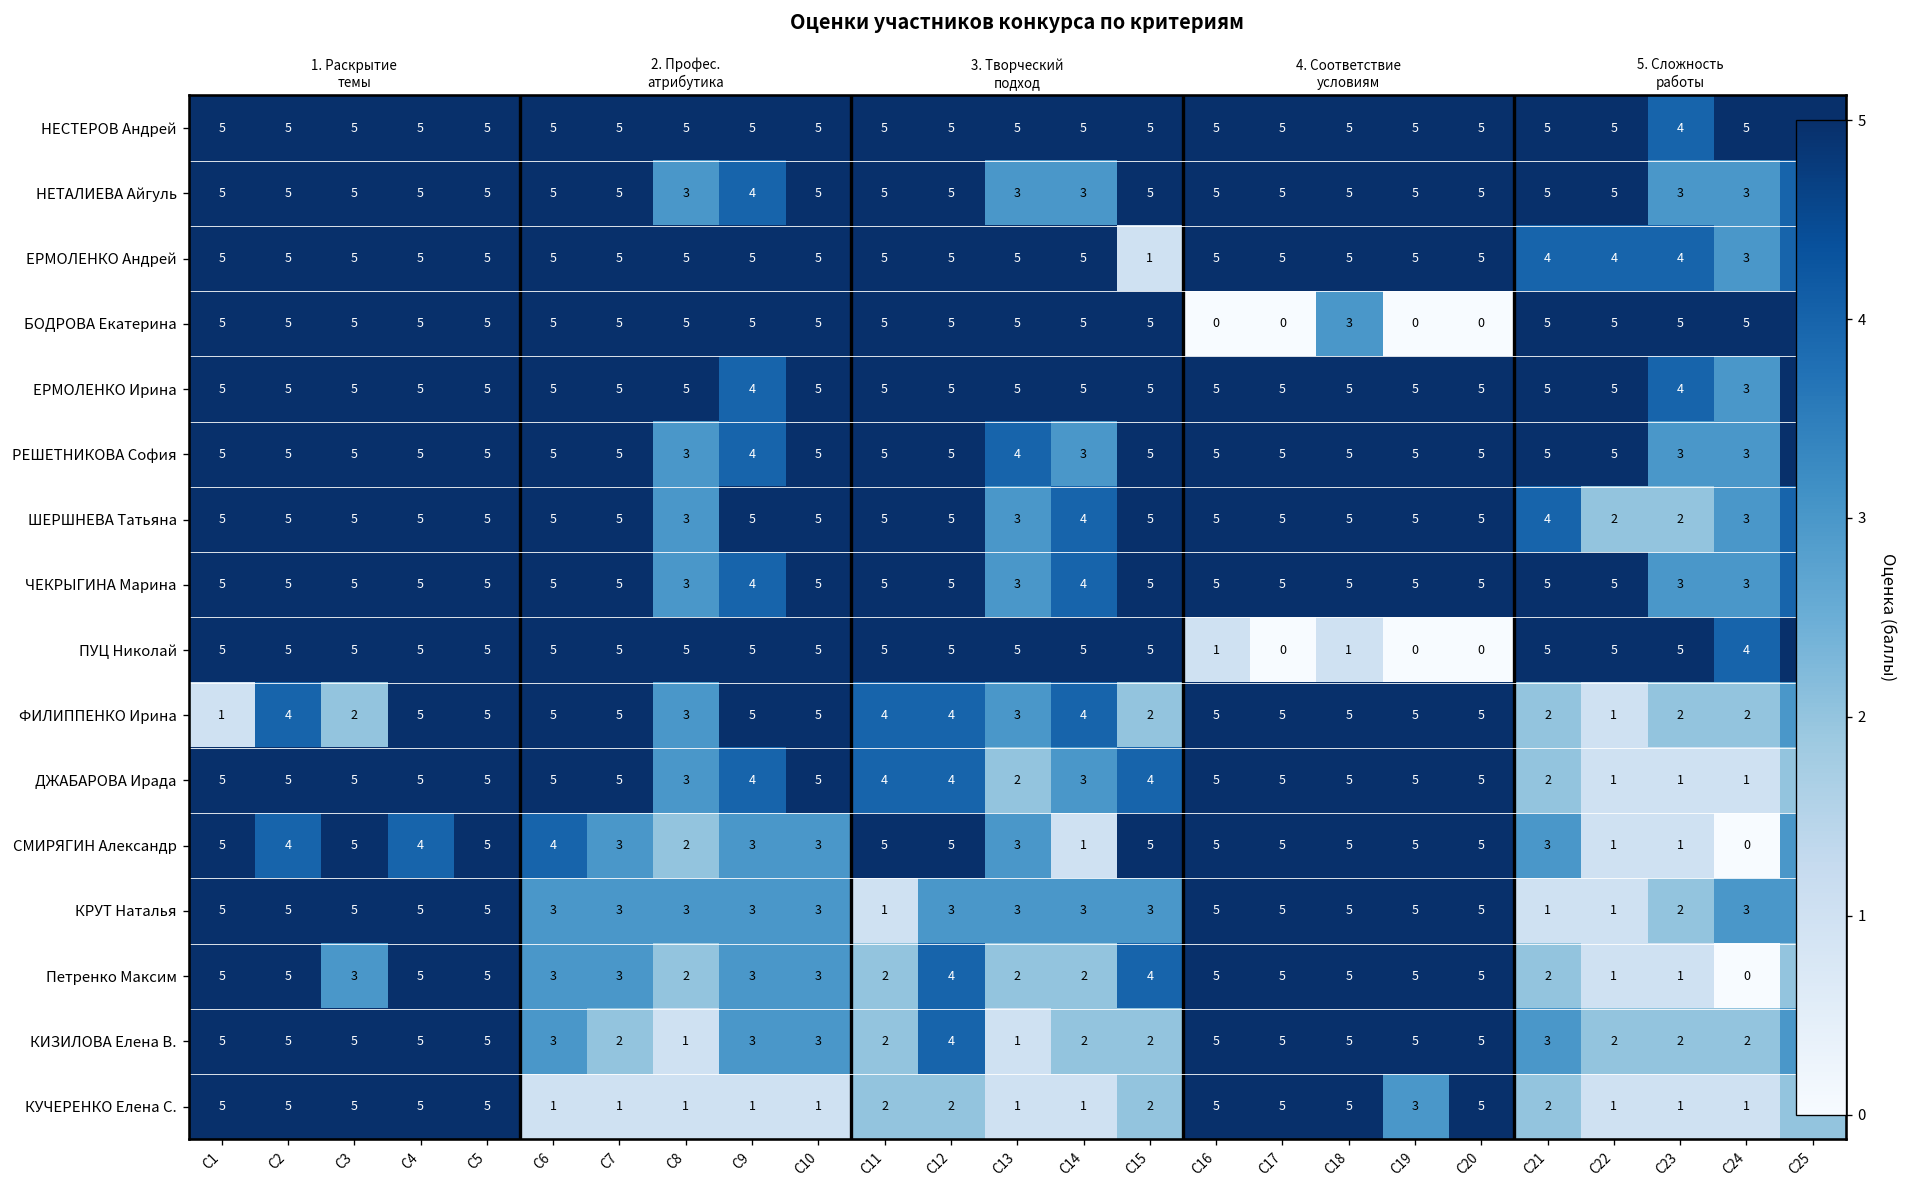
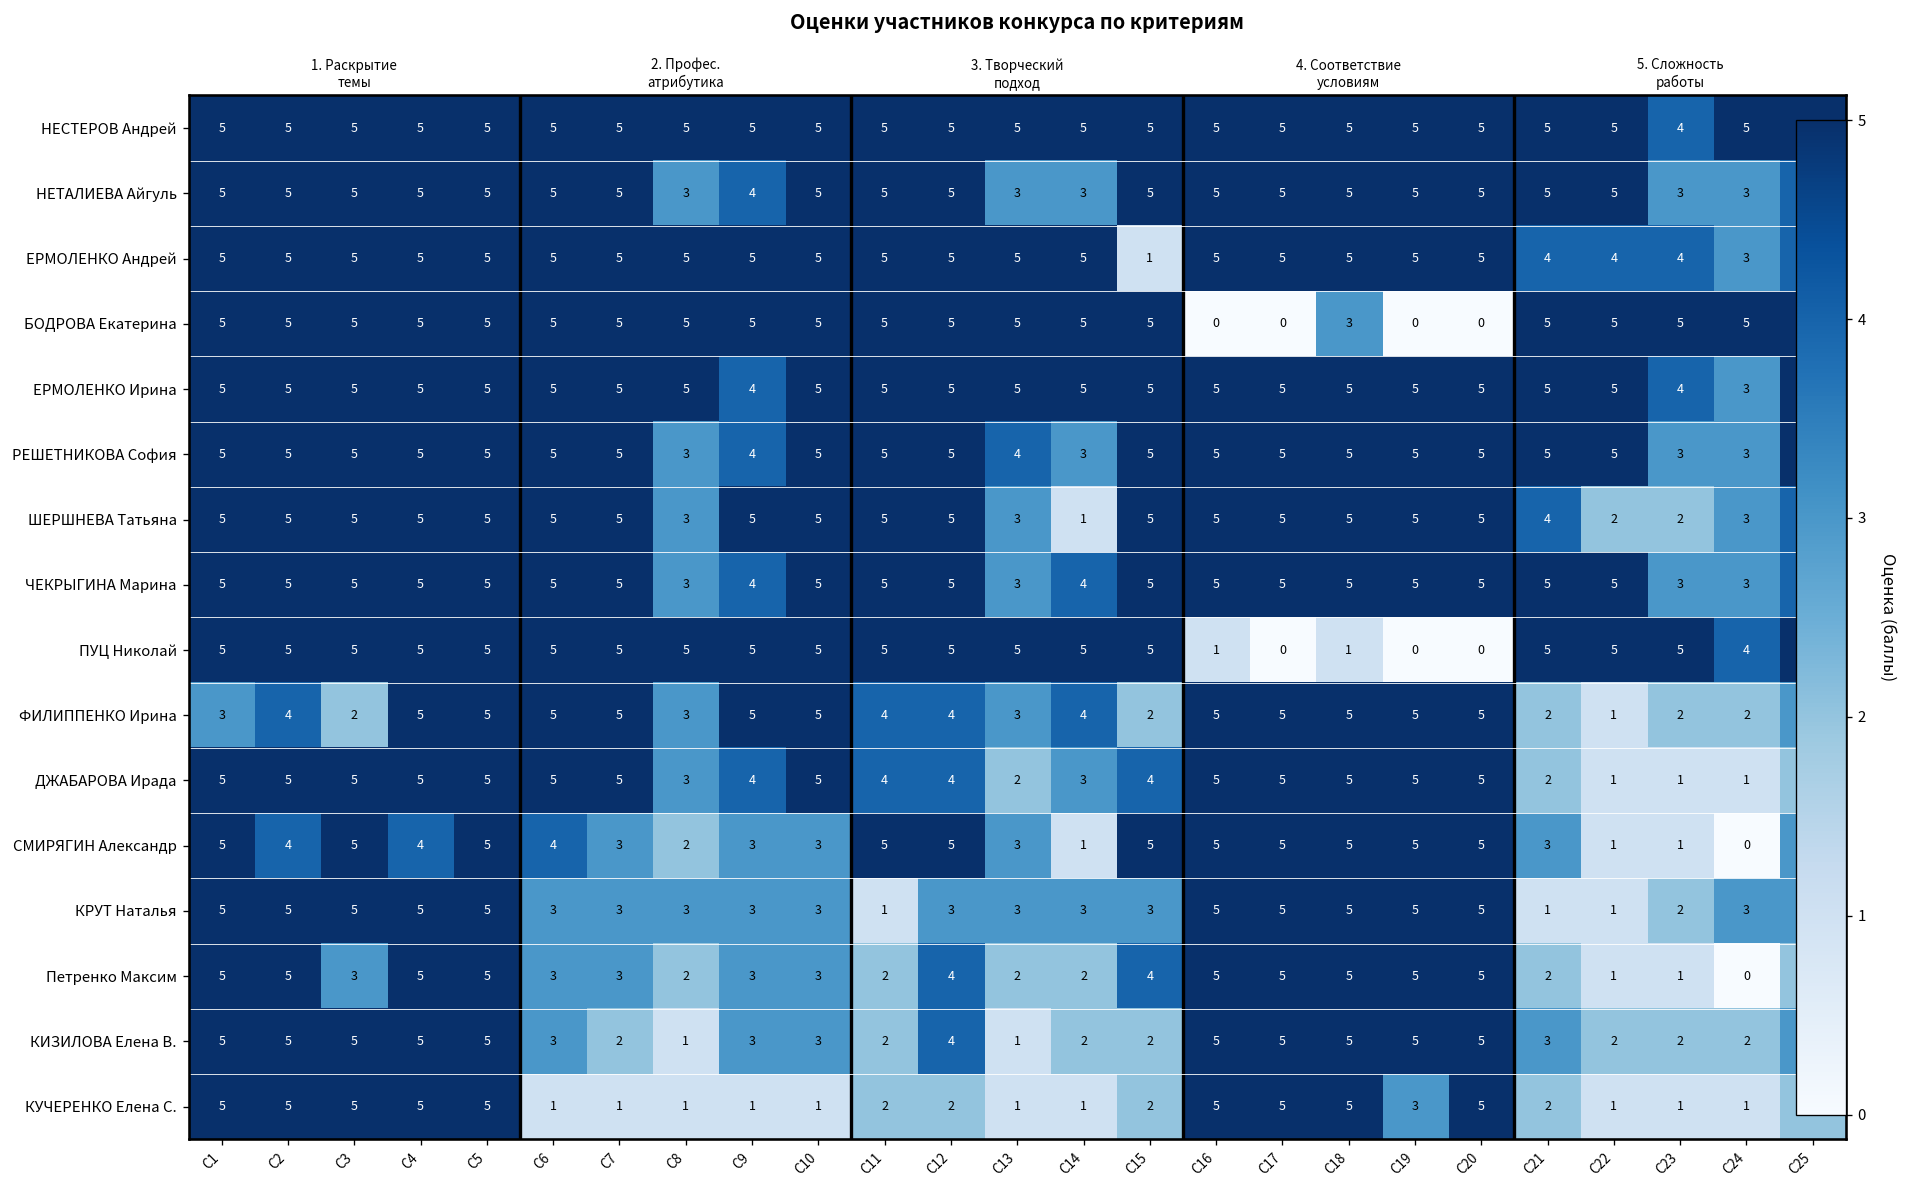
ШЕРШНЕВА Татьяна, C14: 4 -> 1
ФИЛИППЕНКО Ирина, C1: 1 -> 3
